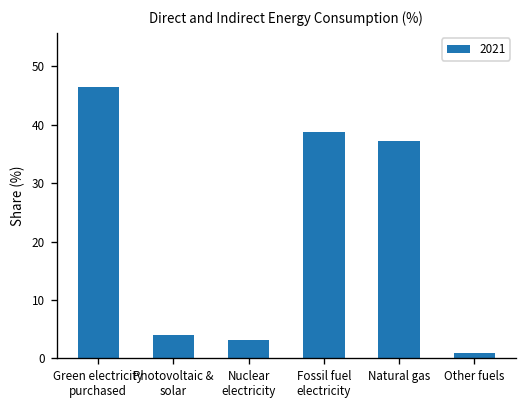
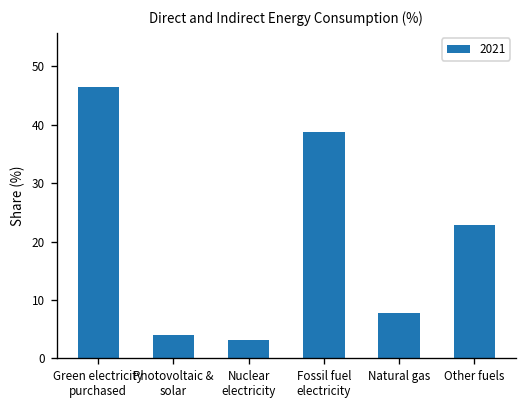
Natural gas: 37 -> 8
Other fuels: 1 -> 23
